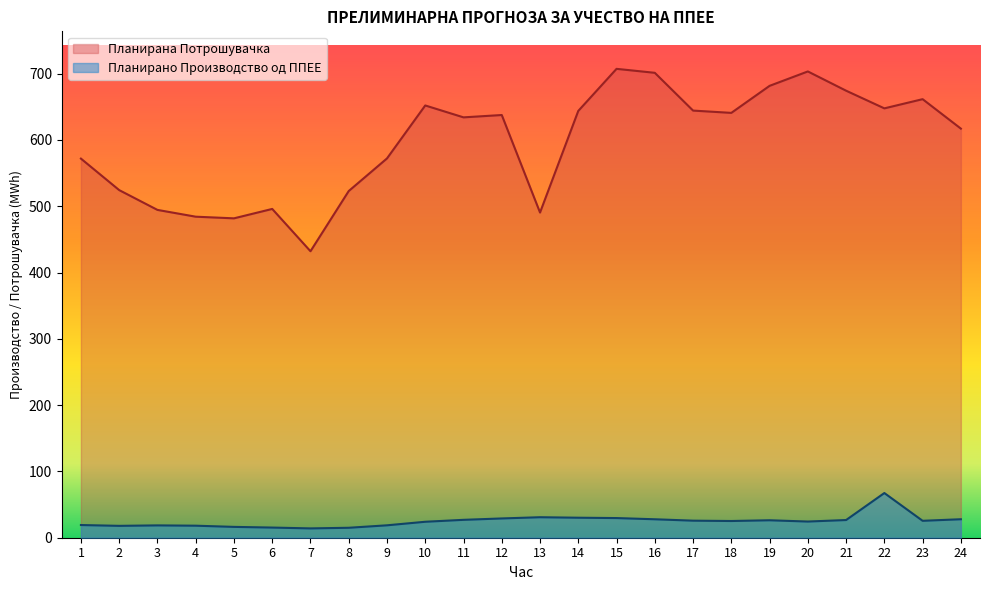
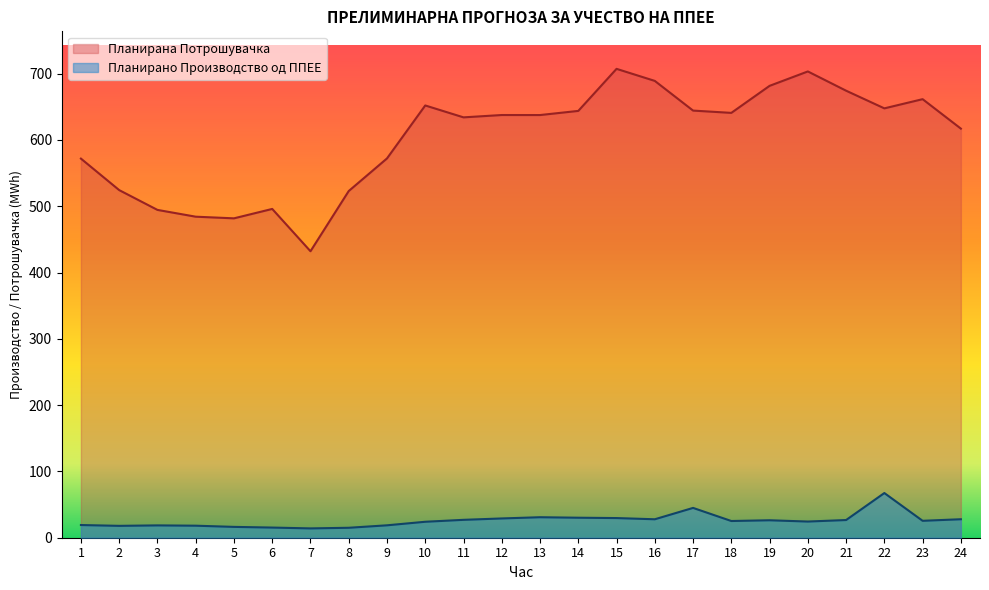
Планирана Потрошувачка, 13: 490 -> 640
Планирана Потрошувачка, 16: 700 -> 690
Планирано Производство од ППЕЕ, 17: 30 -> 40
